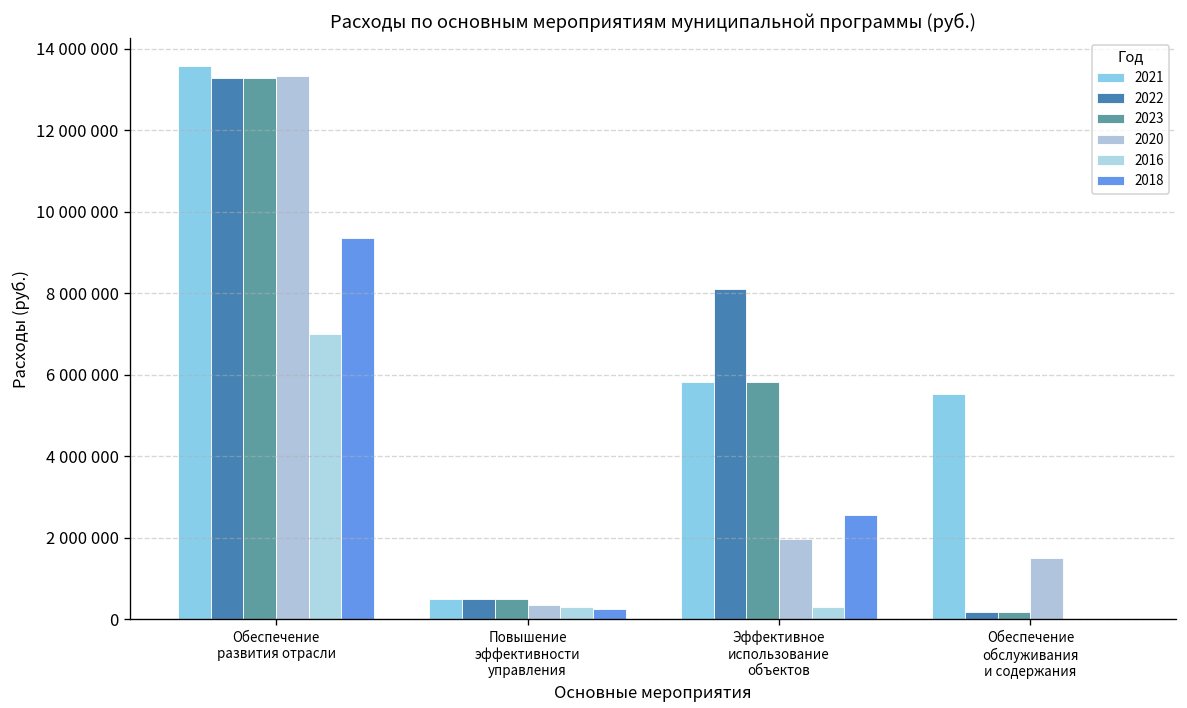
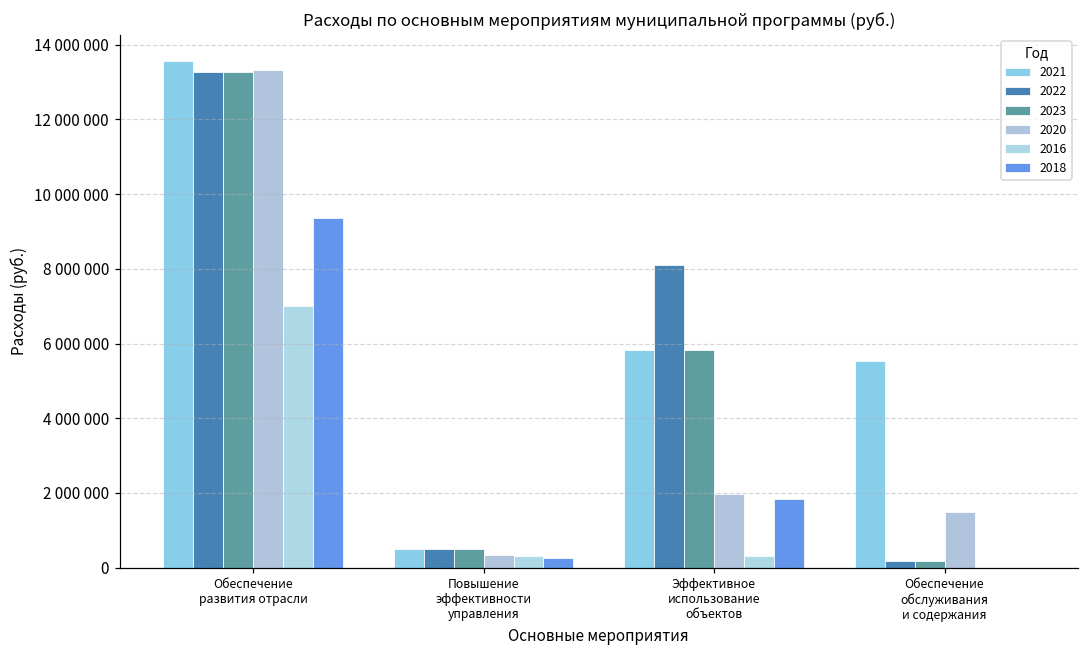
2018, Эффективное использование объектов: 2600000 -> 1800000
